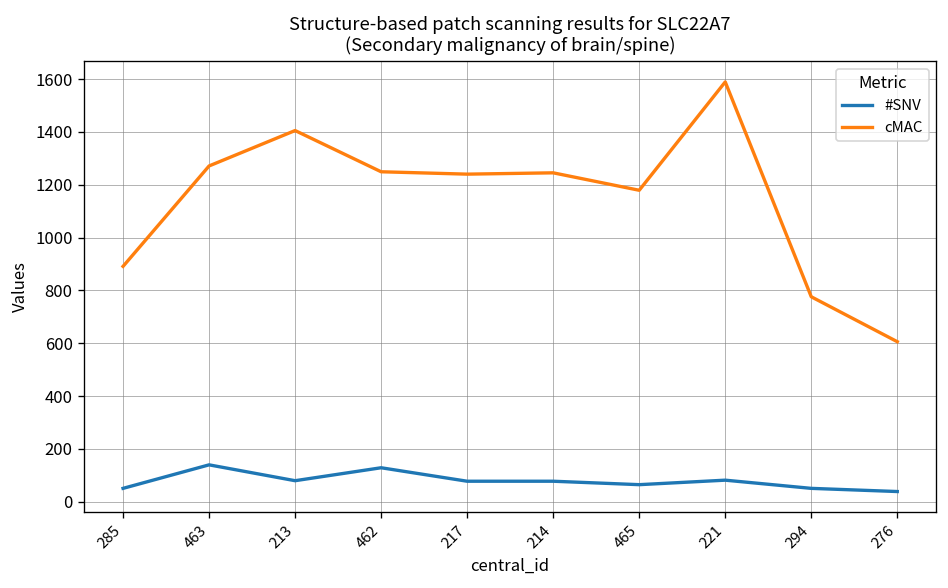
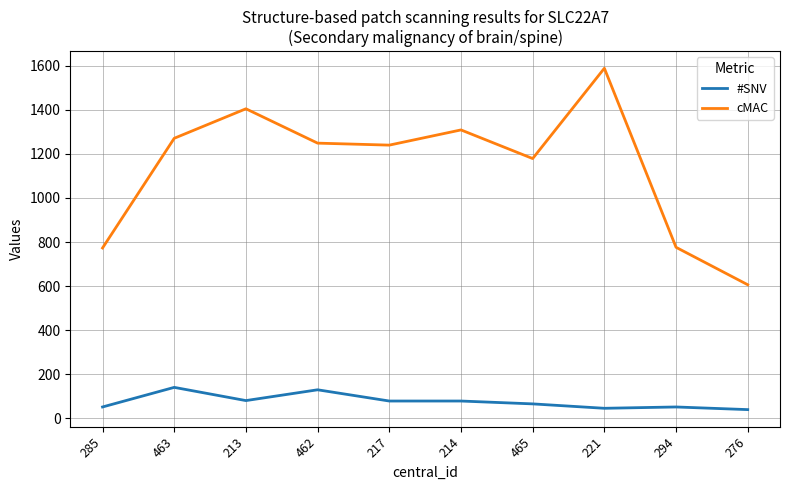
cMAC, 285: 890 -> 770
cMAC, 214: 1250 -> 1310
#SNV, 221: 80 -> 50
